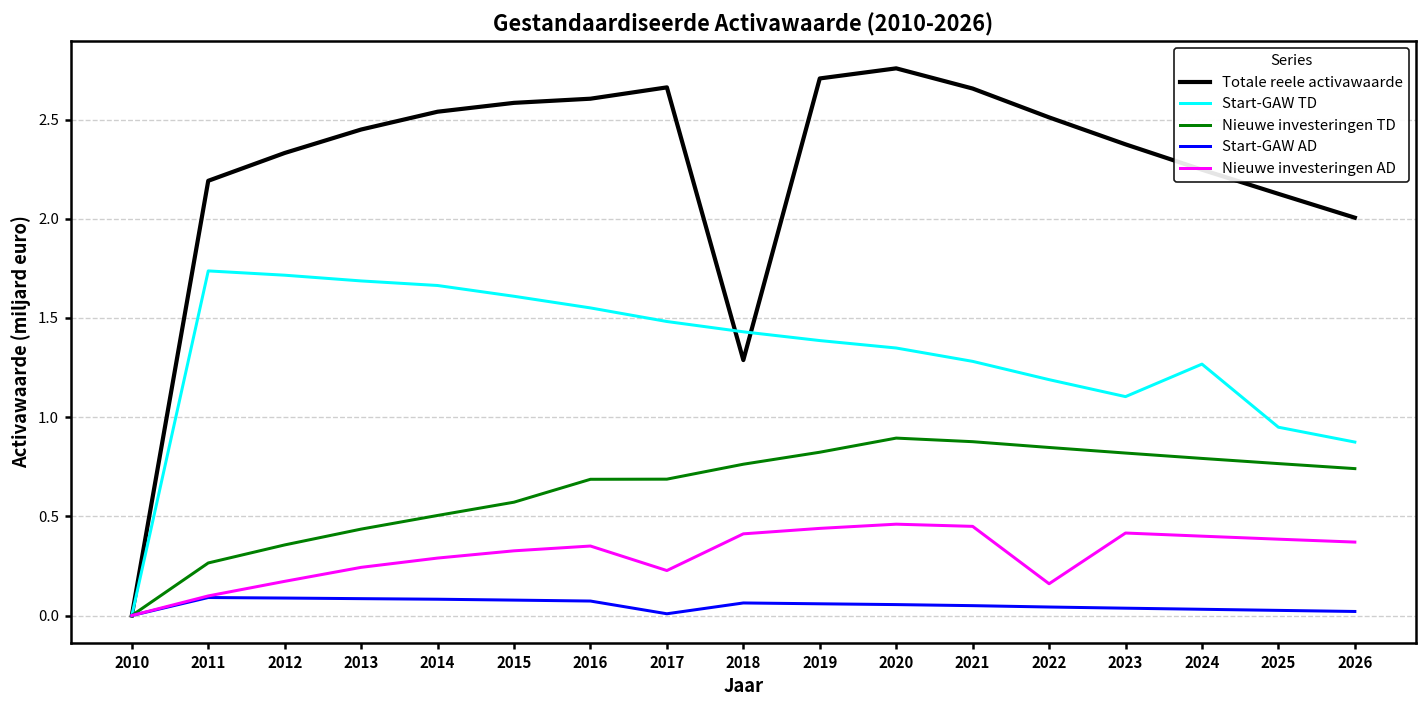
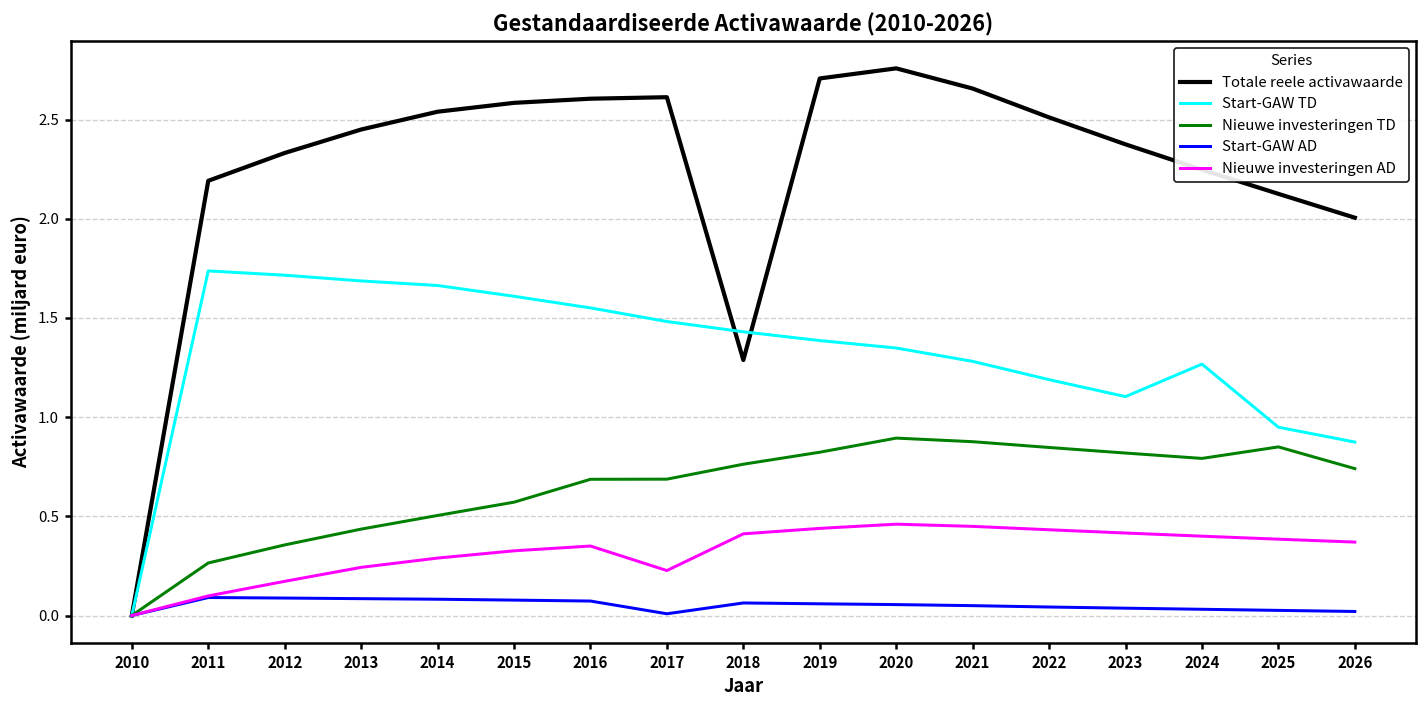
Totale reele activawaarde, 2017: 2.66 -> 2.61
Nieuwe investeringen AD, 2022: 0.16 -> 0.43
Nieuwe investeringen TD, 2025: 0.77 -> 0.85
